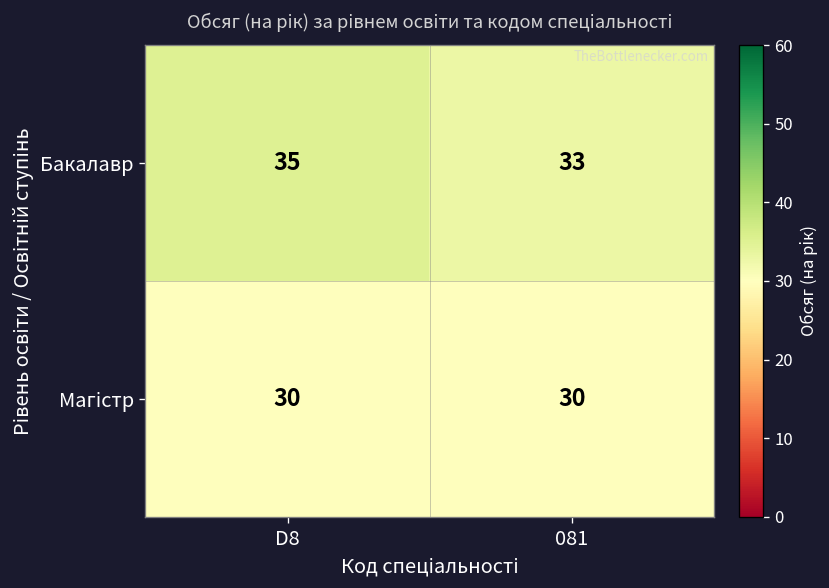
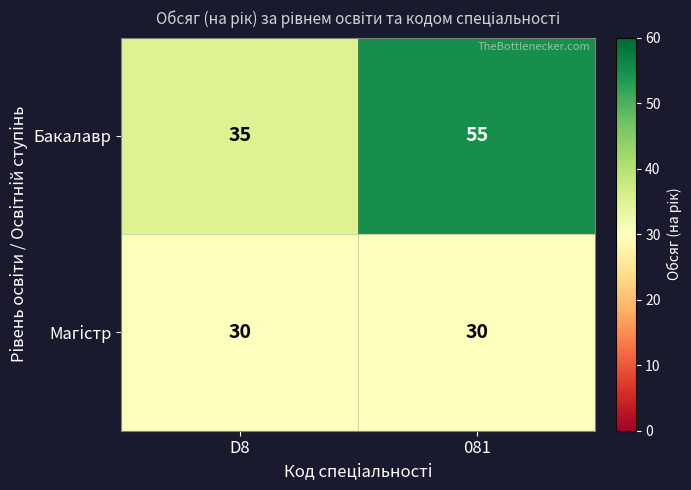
Бакалавр, 081: 33 -> 55
